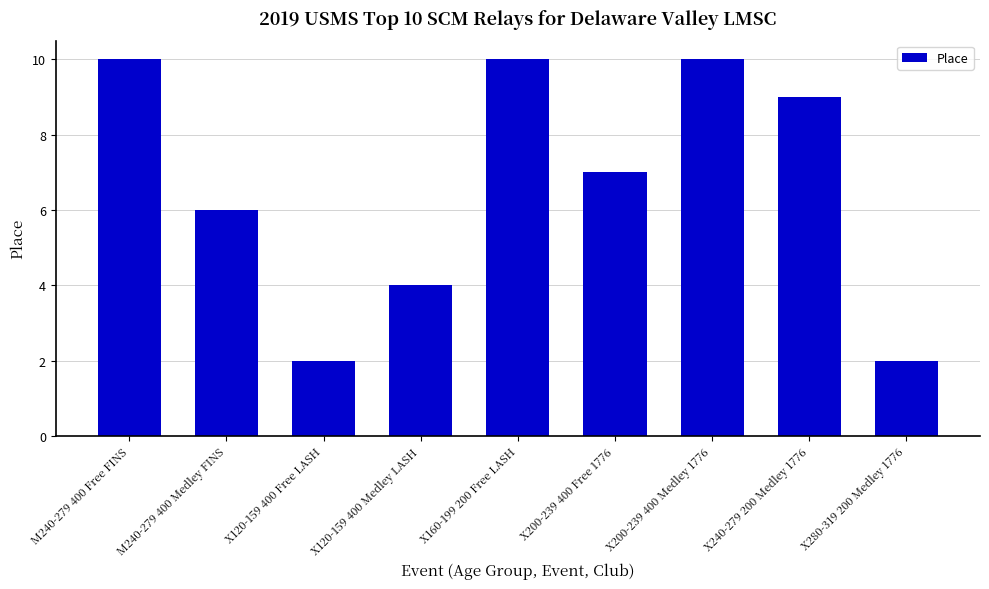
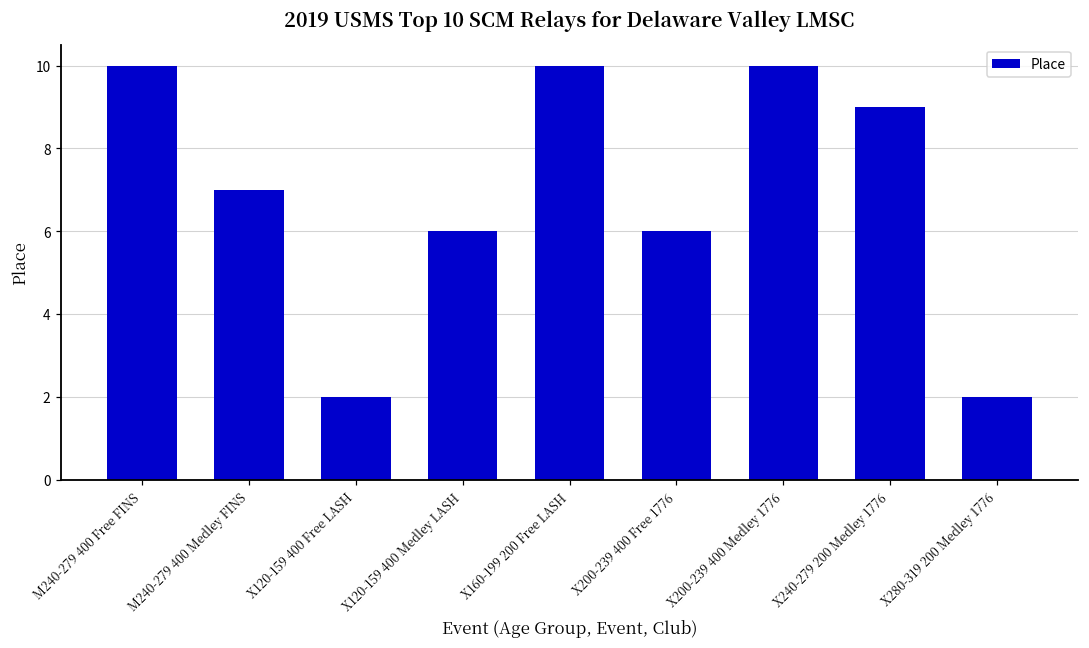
M240-279 400 Medley FINS: 6 -> 7
X120-159 400 Medley LASH: 4 -> 6
X200-239 400 Free 1776: 7 -> 6
